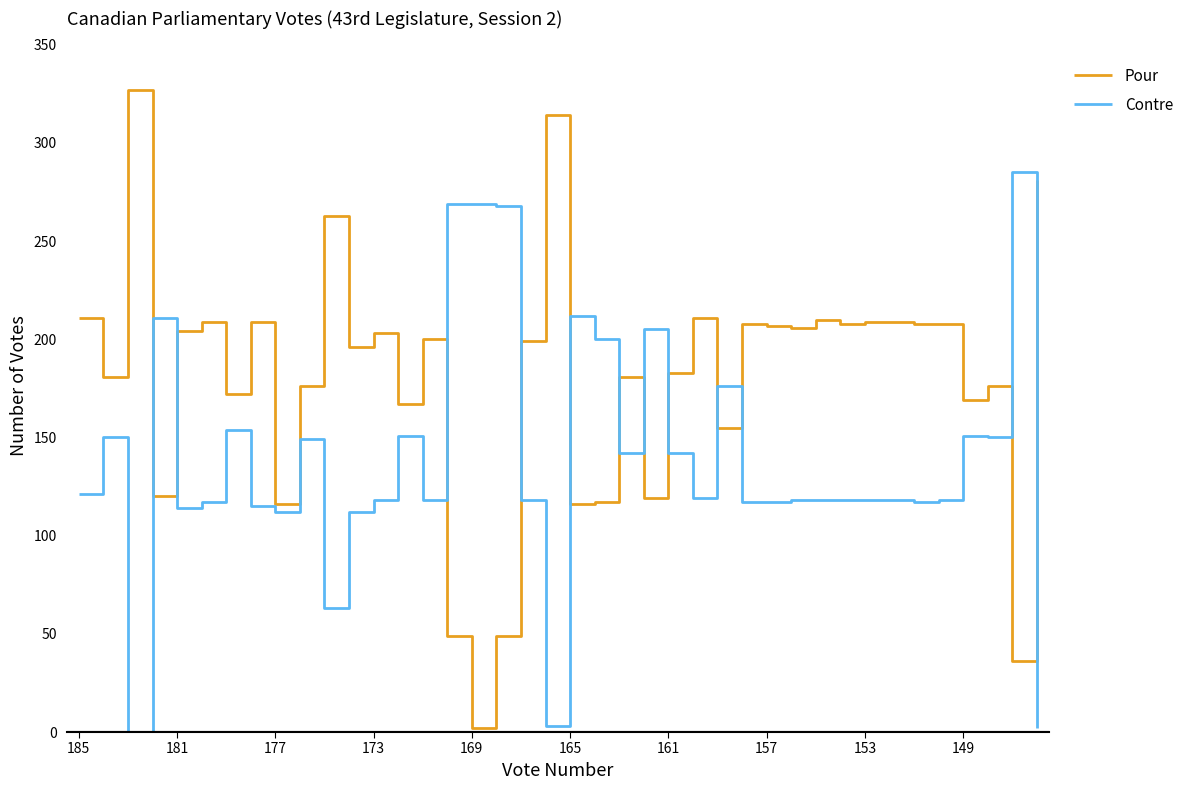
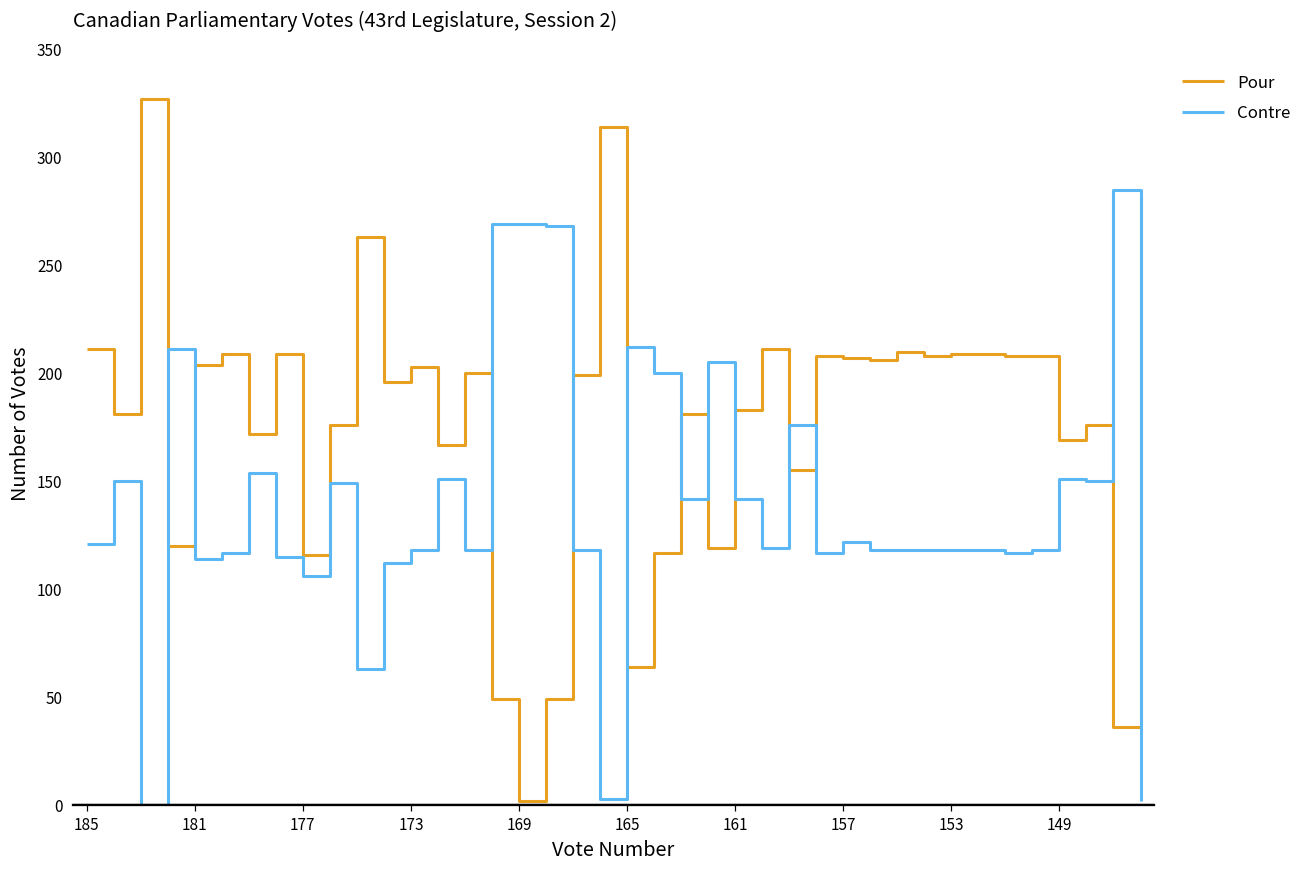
Contre, 177: 112 -> 106
Pour, 165: 116 -> 64
Contre, 157: 117 -> 122
